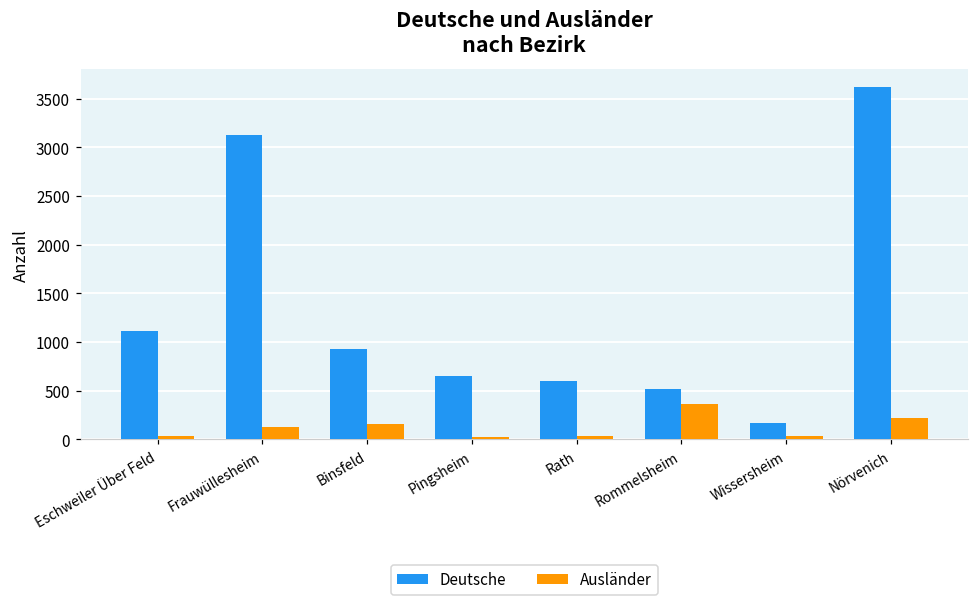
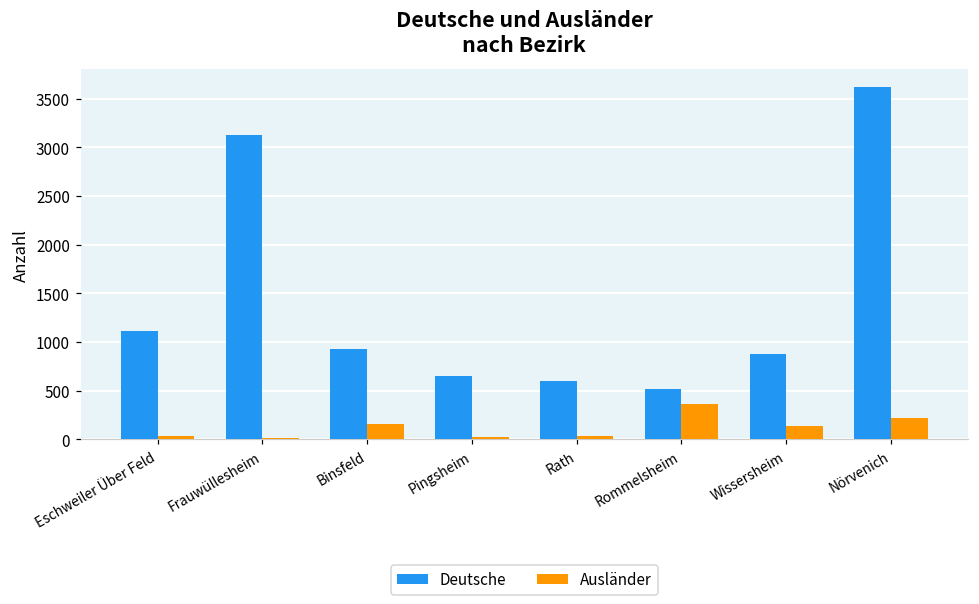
Ausländer, Frauwüllesheim: 100 -> 0
Deutsche, Wissersheim: 200 -> 900
Ausländer, Wissersheim: 0 -> 100
